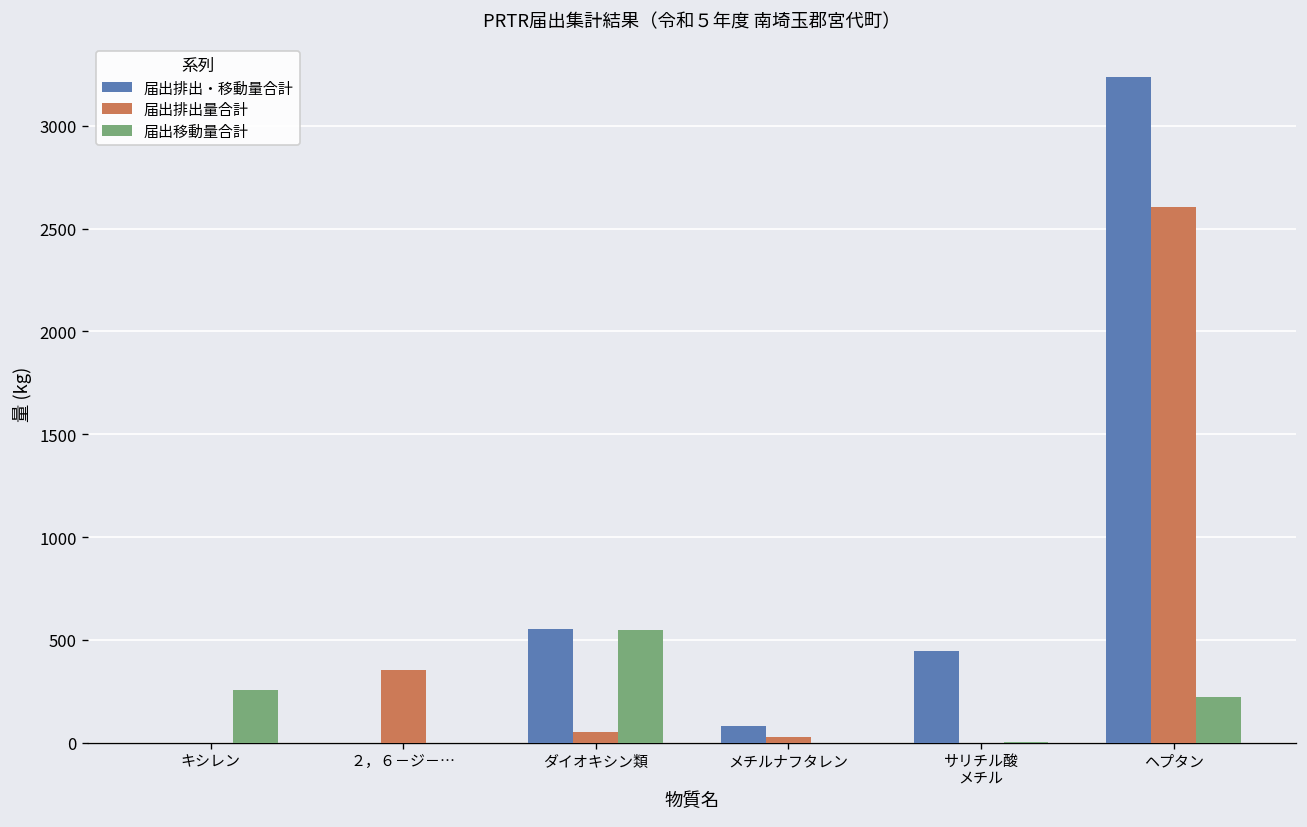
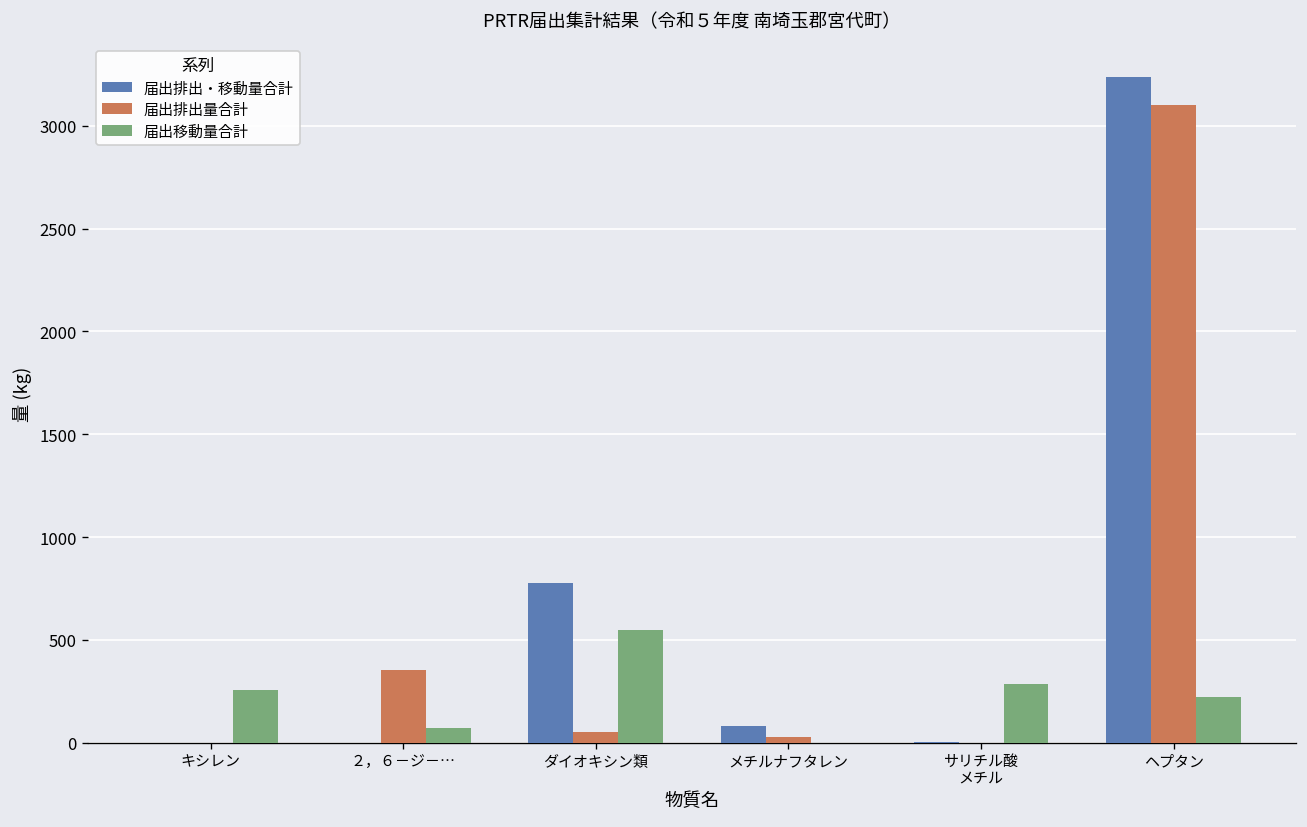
届出移動量合計, ２，６－ジ－…: 0 -> 70
届出排出・移動量合計, ダイオキシン類: 550 -> 780
届出排出・移動量合計, サリチル酸 メチル: 440 -> 0
届出移動量合計, サリチル酸 メチル: 0 -> 290
届出排出量合計, ヘプタン: 2610 -> 3100
